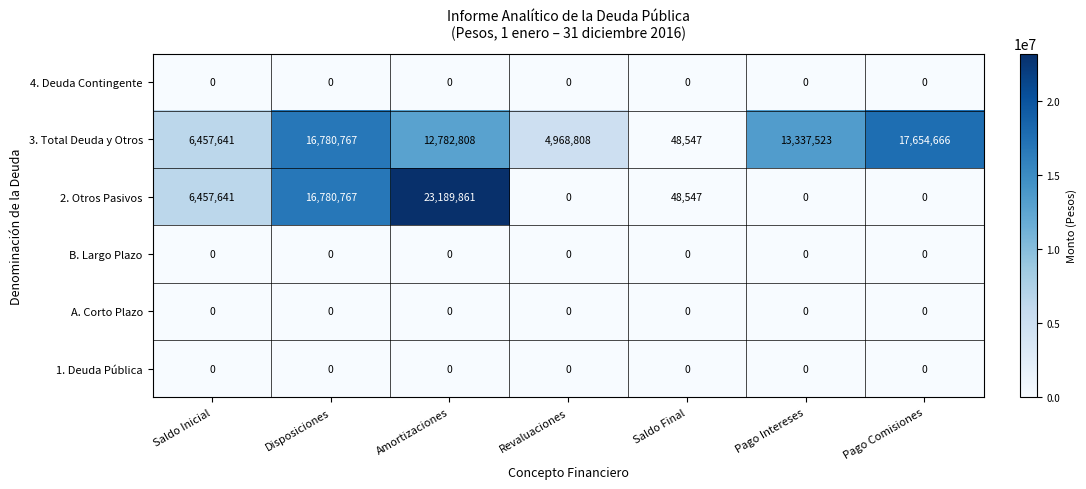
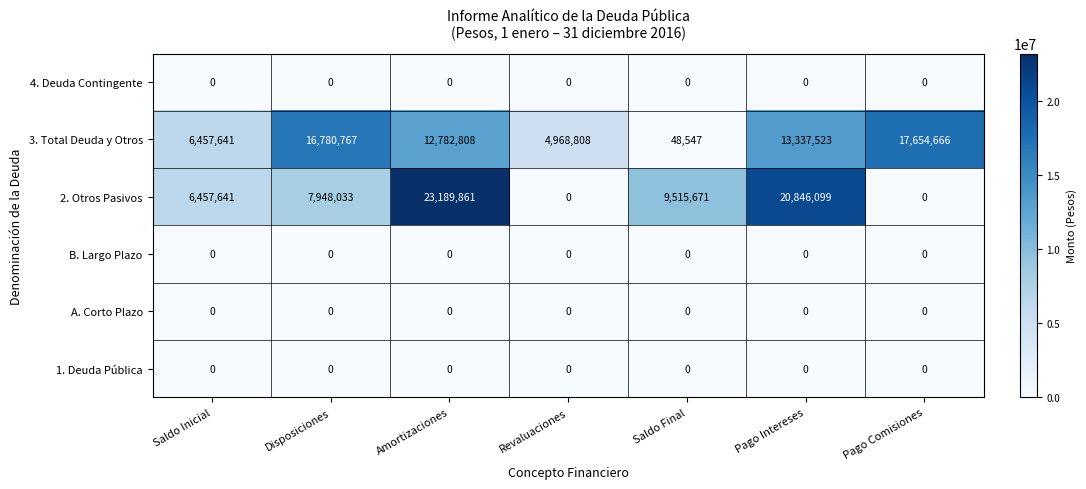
2. Otros Pasivos, Disposiciones: 16,780,767 -> 7,948,033
2. Otros Pasivos, Saldo Final: 48,547 -> 9,515,671
2. Otros Pasivos, Pago Intereses: 0 -> 20,846,099
